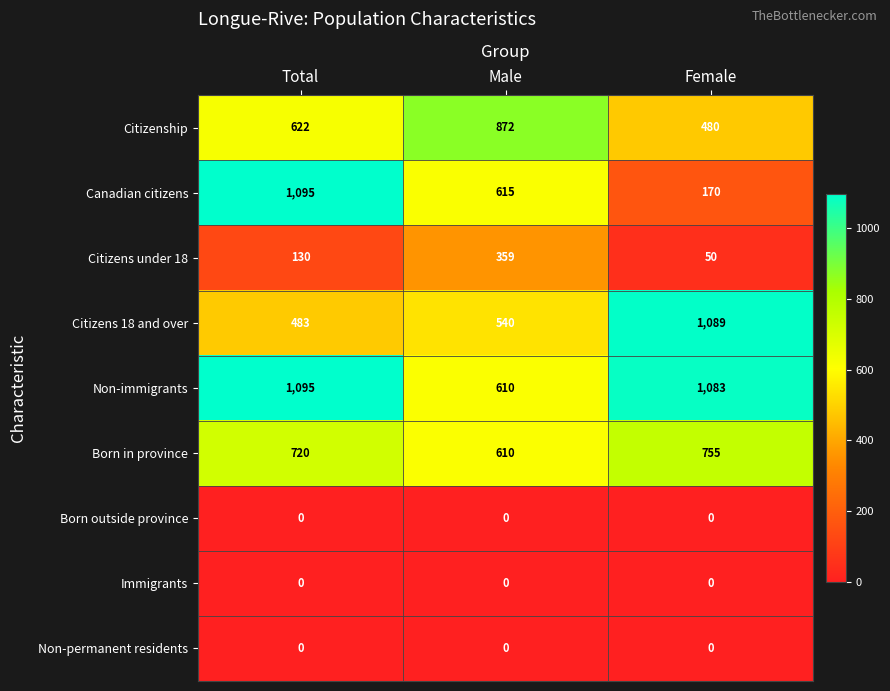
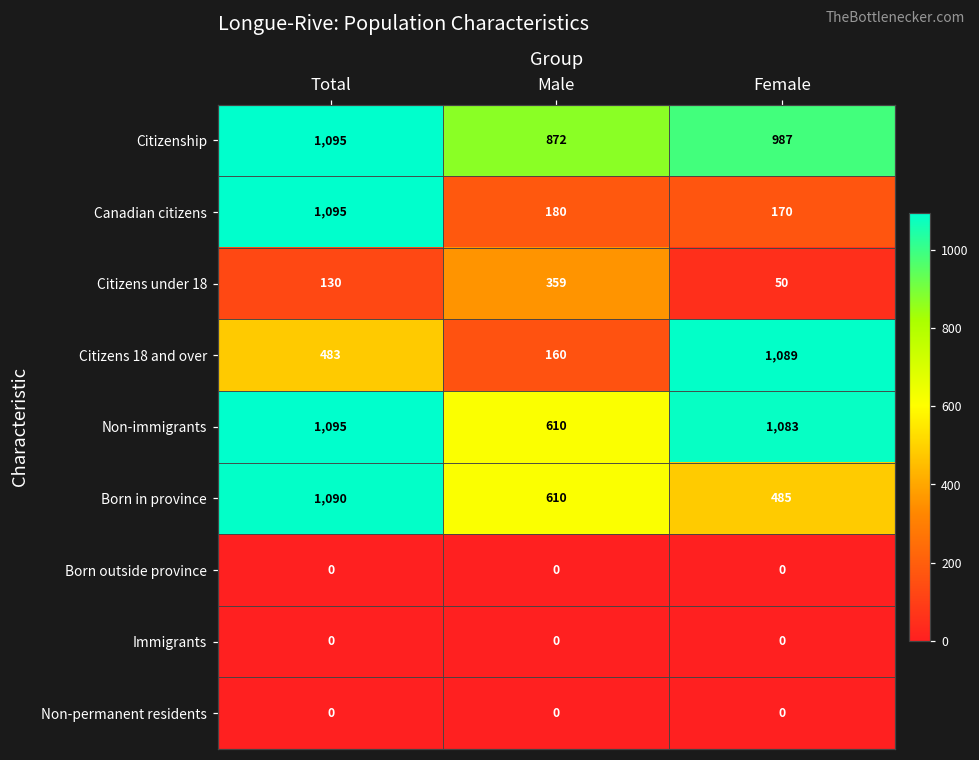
Citizenship, Total: 622 -> 1,095
Citizenship, Female: 480 -> 987
Canadian citizens, Male: 615 -> 180
Citizens 18 and over, Male: 540 -> 160
Born in province, Total: 720 -> 1,090
Born in province, Female: 755 -> 485
